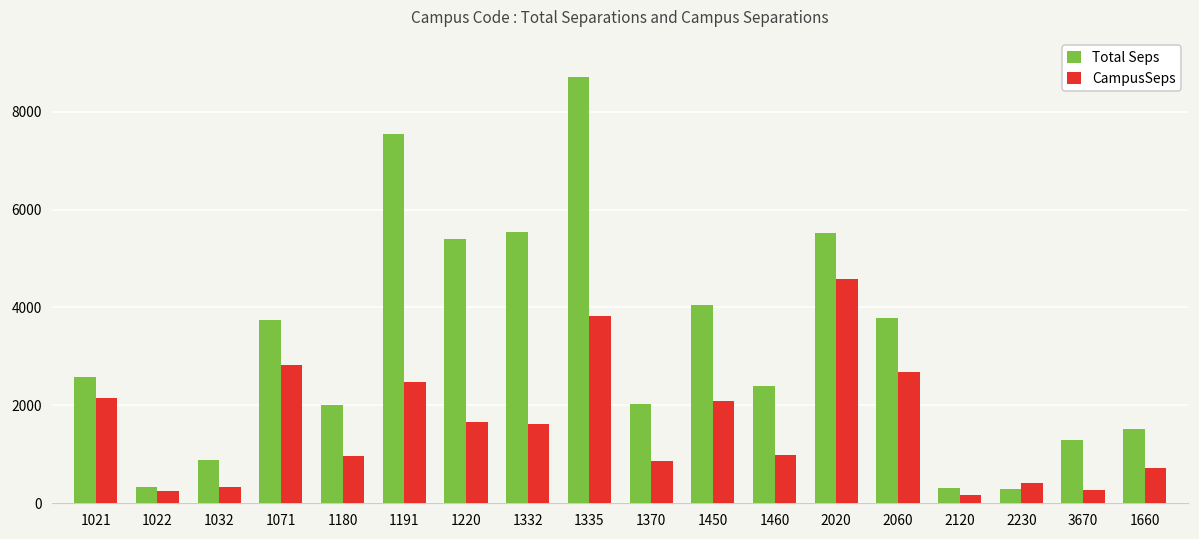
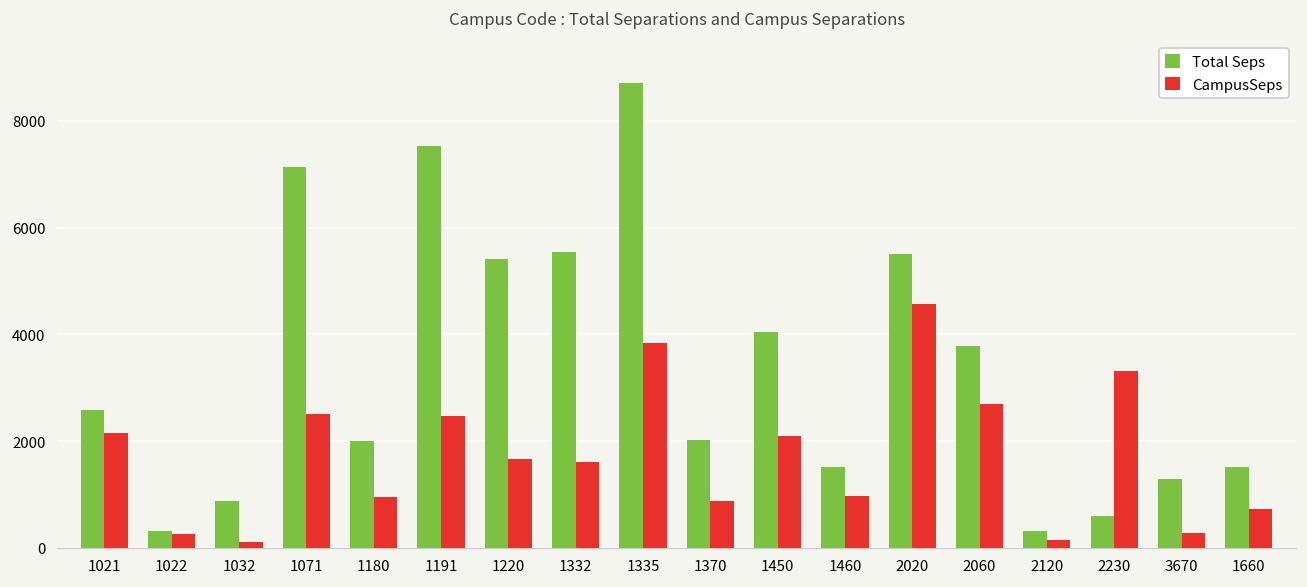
CampusSeps, 1032: 300 -> 100
Total Seps, 1071: 3700 -> 7100
CampusSeps, 1071: 2800 -> 2500
Total Seps, 1460: 2400 -> 1500
Total Seps, 2230: 300 -> 600
CampusSeps, 2230: 400 -> 3300
